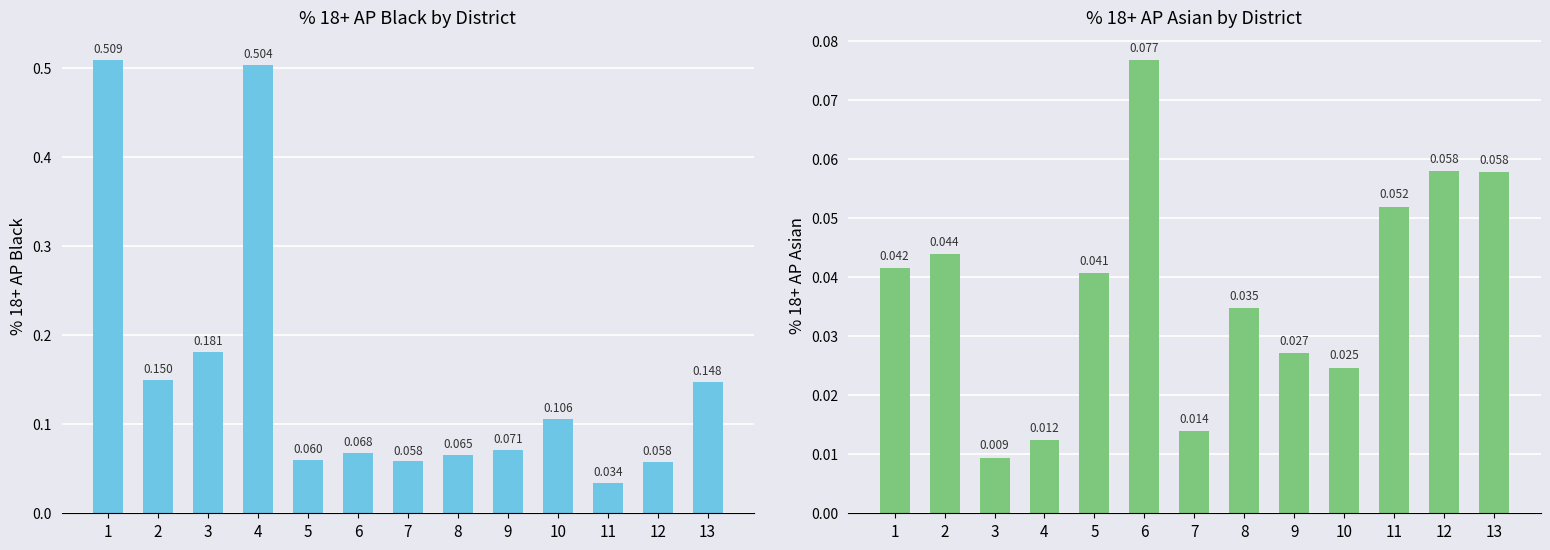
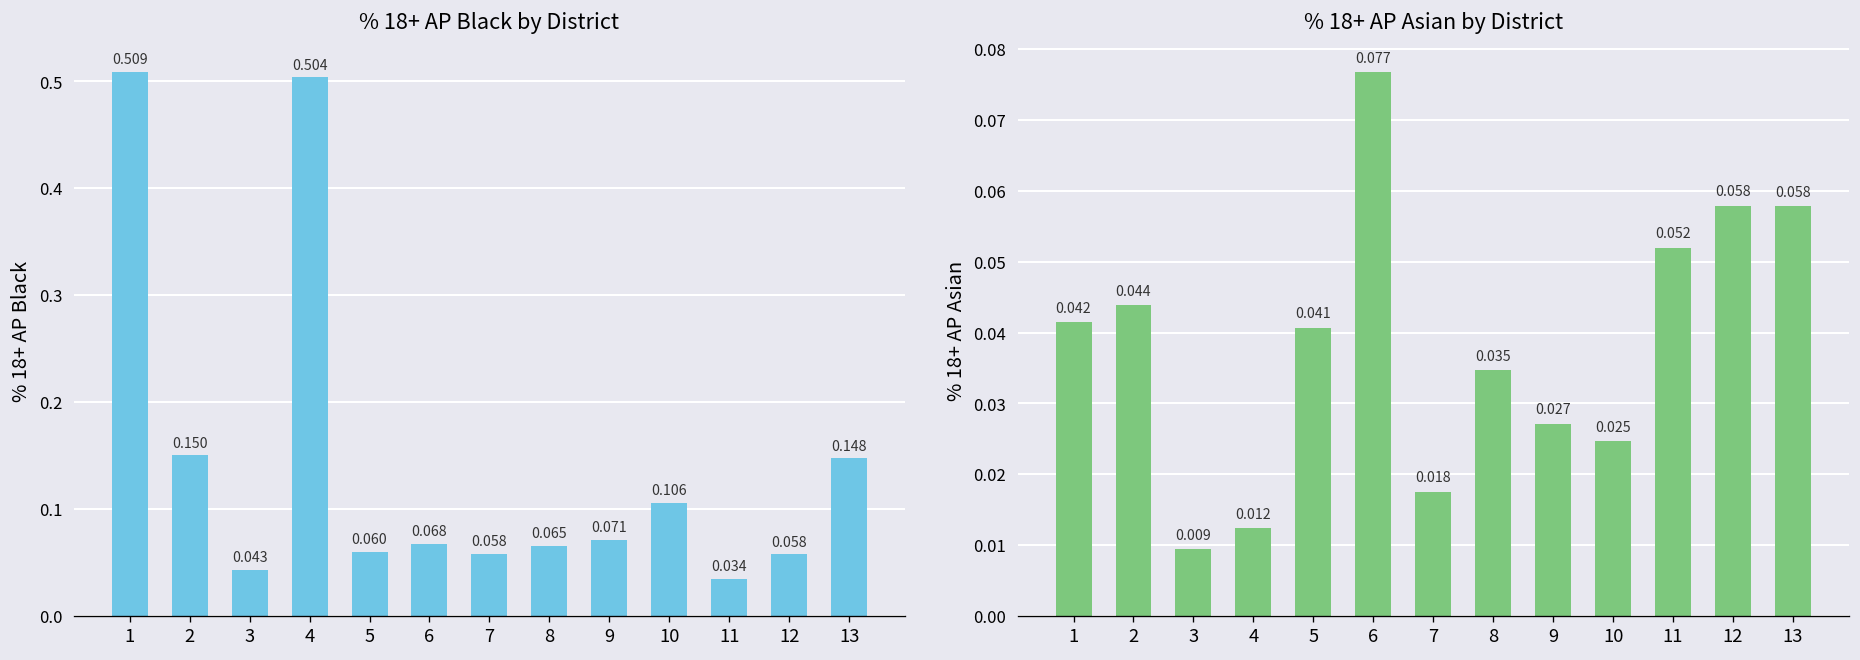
% 18+ AP Black by District, 3: 0.181 -> 0.043
% 18+ AP Asian by District, 7: 0.014 -> 0.018
